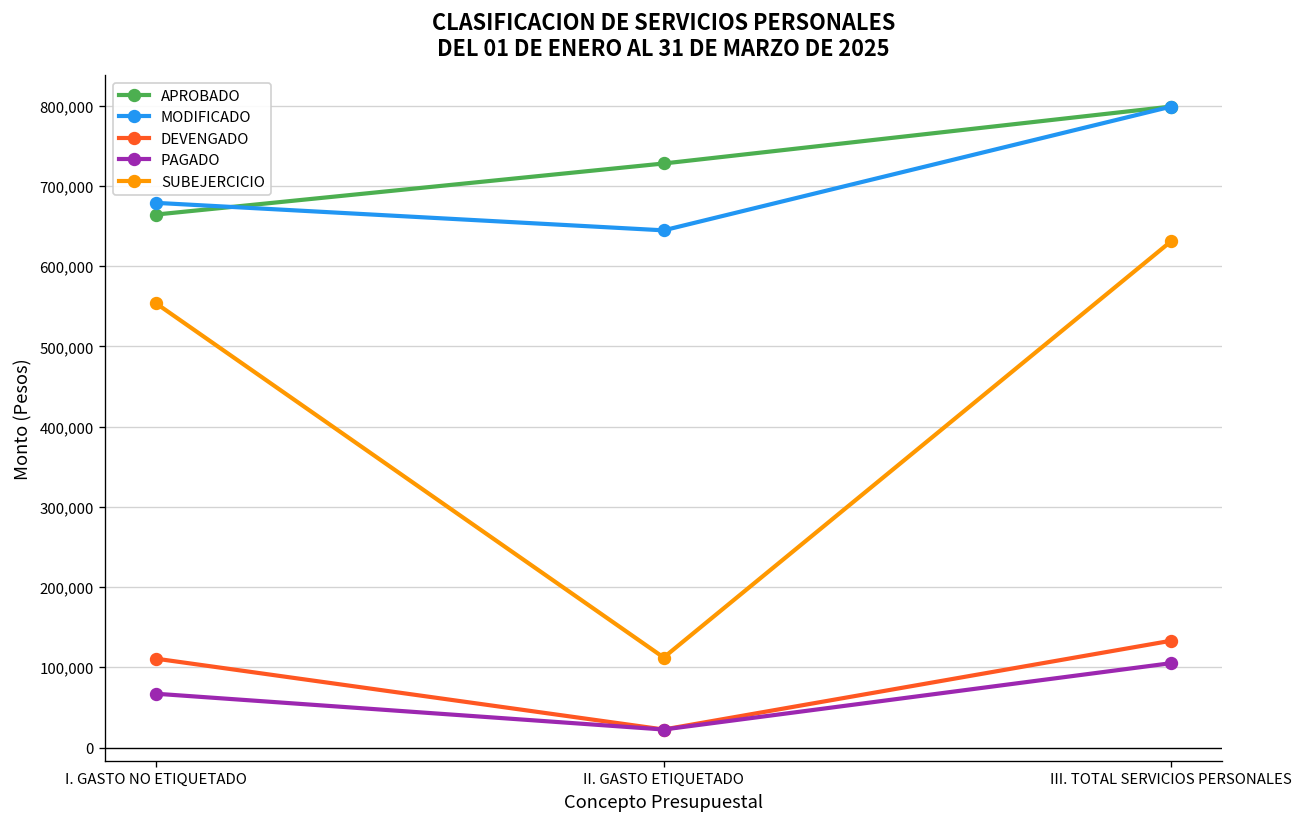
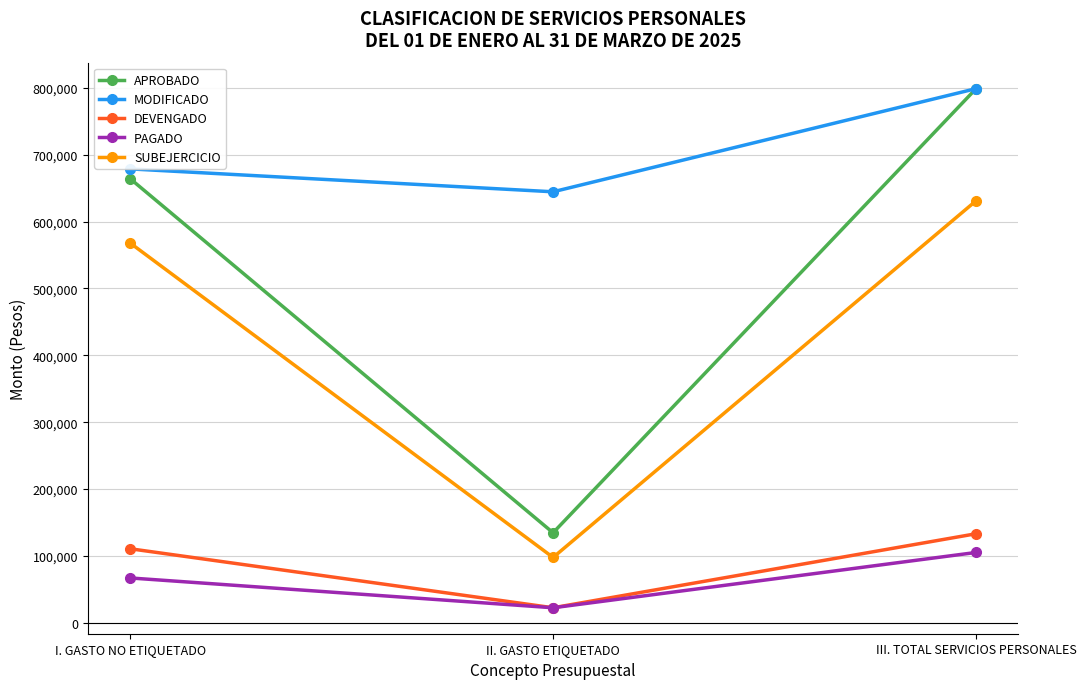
SUBEJERCICIO, I. GASTO NO ETIQUETADO: 550,000 -> 570,000
APROBADO, II. GASTO ETIQUETADO: 730,000 -> 130,000
SUBEJERCICIO, II. GASTO ETIQUETADO: 110,000 -> 100,000
